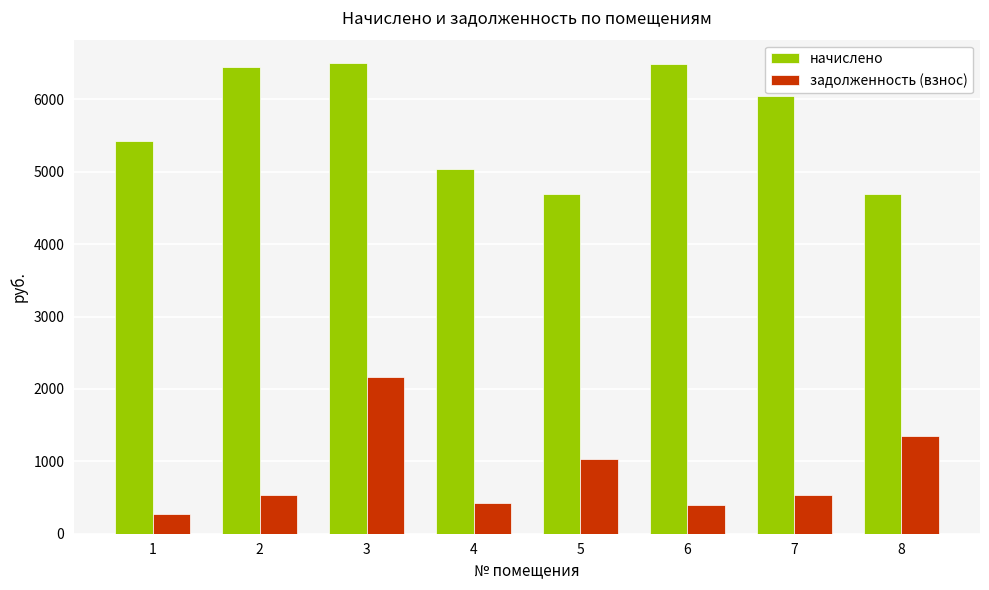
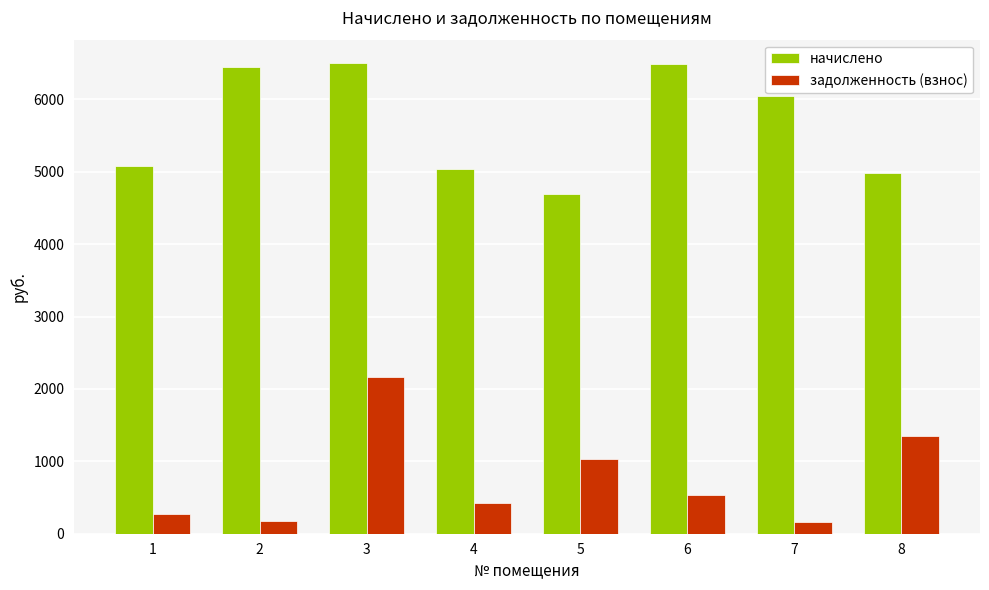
начислено, 1: 5400 -> 5100
задолженность (взнос), 2: 500 -> 200
задолженность (взнос), 6: 400 -> 500
задолженность (взнос), 7: 500 -> 200
начислено, 8: 4700 -> 5000
